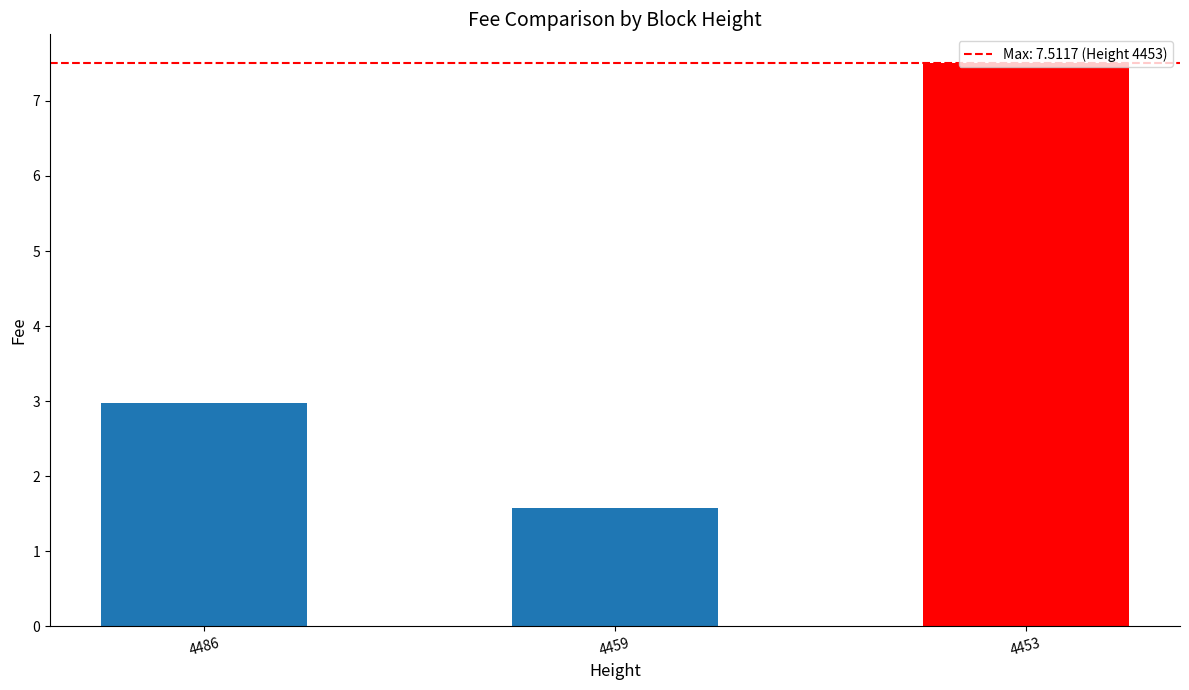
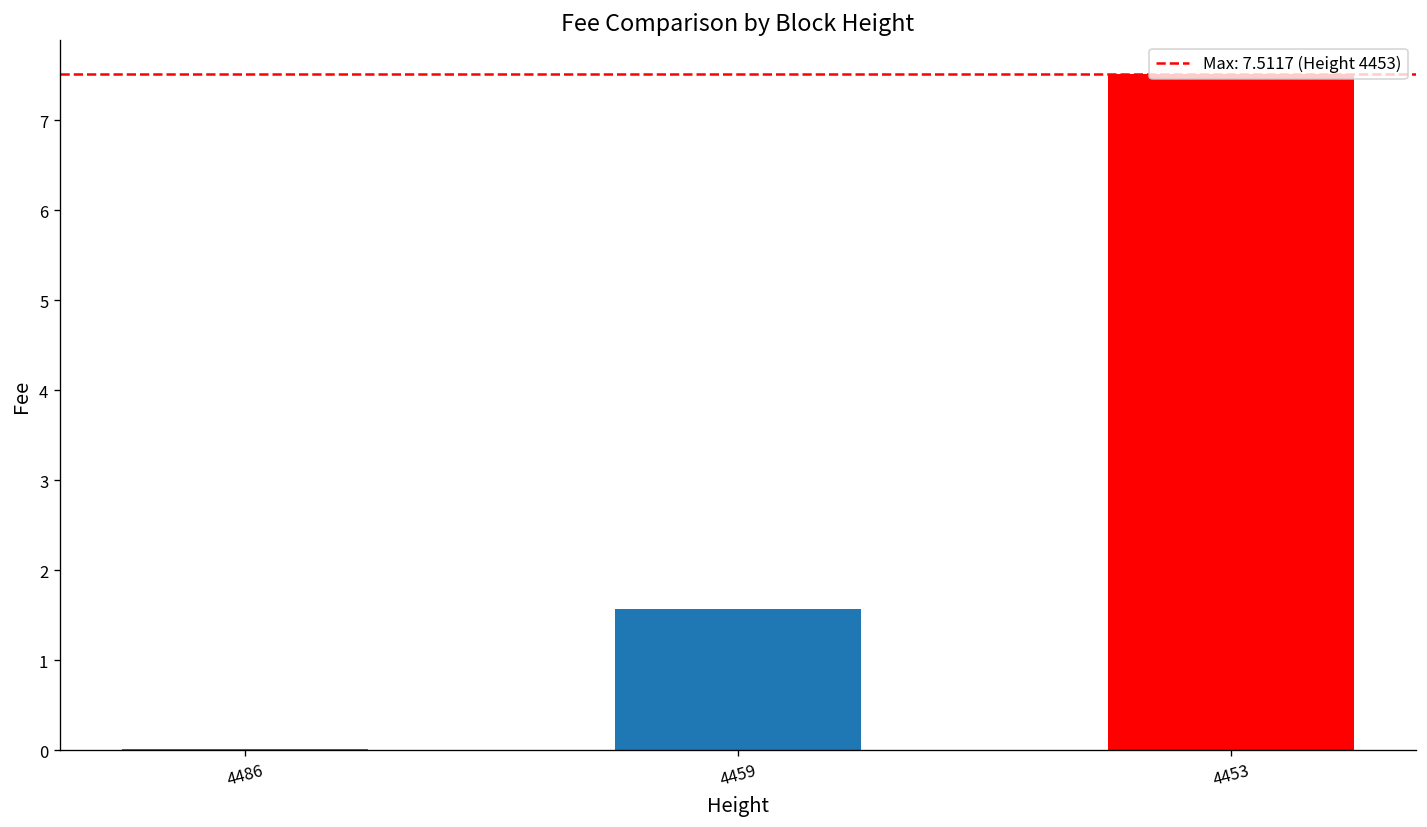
4486: 3.0 -> 0.0
